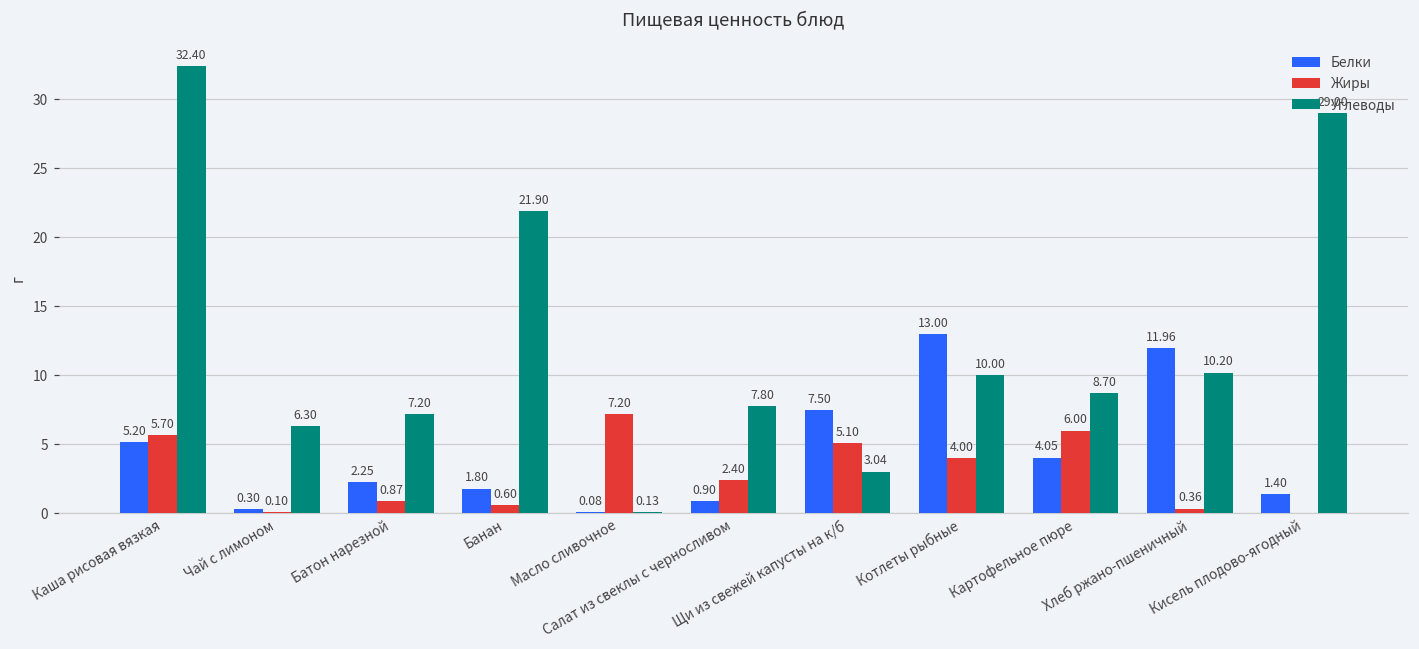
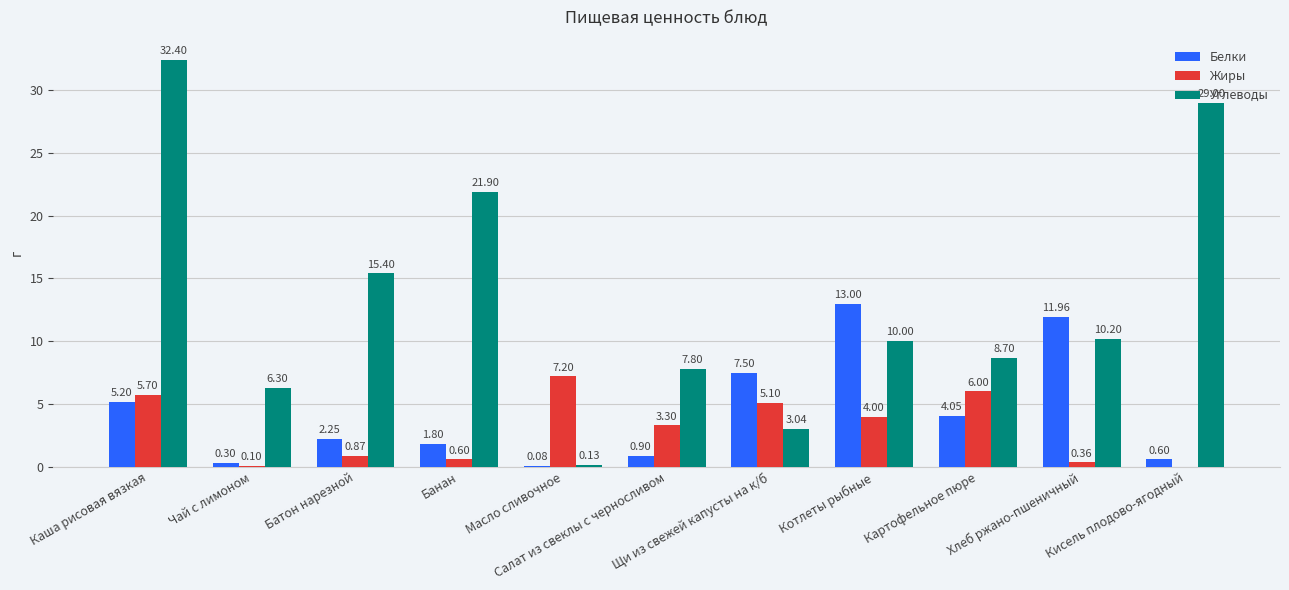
Углеводы, Батон нарезной: 7.20 -> 15.40
Жиры, Салат из свеклы с черносливом: 2.40 -> 3.30
Белки, Кисель плодово-ягодный: 1.40 -> 0.60
